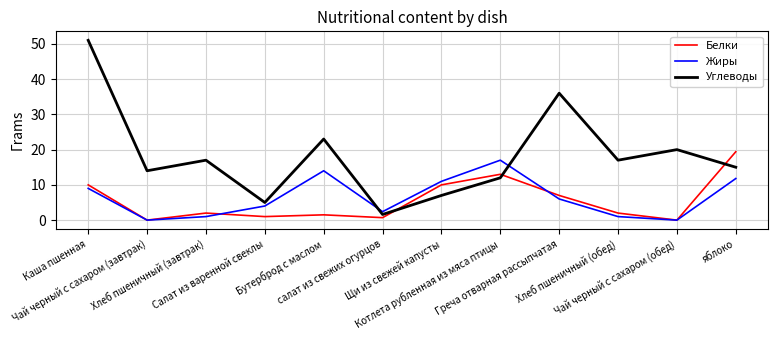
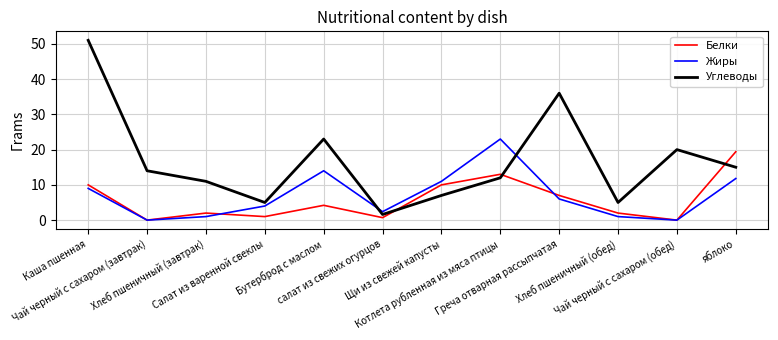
Углеводы, Хлеб пшеничный (завтрак): 17 -> 11
Белки, Бутерброд с маслом: 2 -> 4
Жиры, Котлета рубленная из мяса птицы: 17 -> 23
Углеводы, Хлеб пшеничный (обед): 17 -> 5
